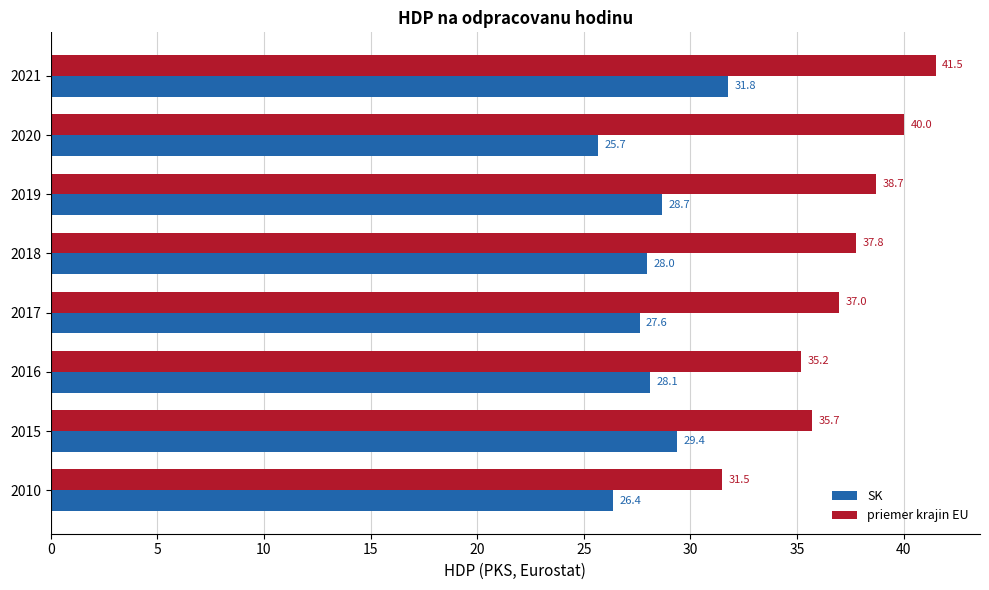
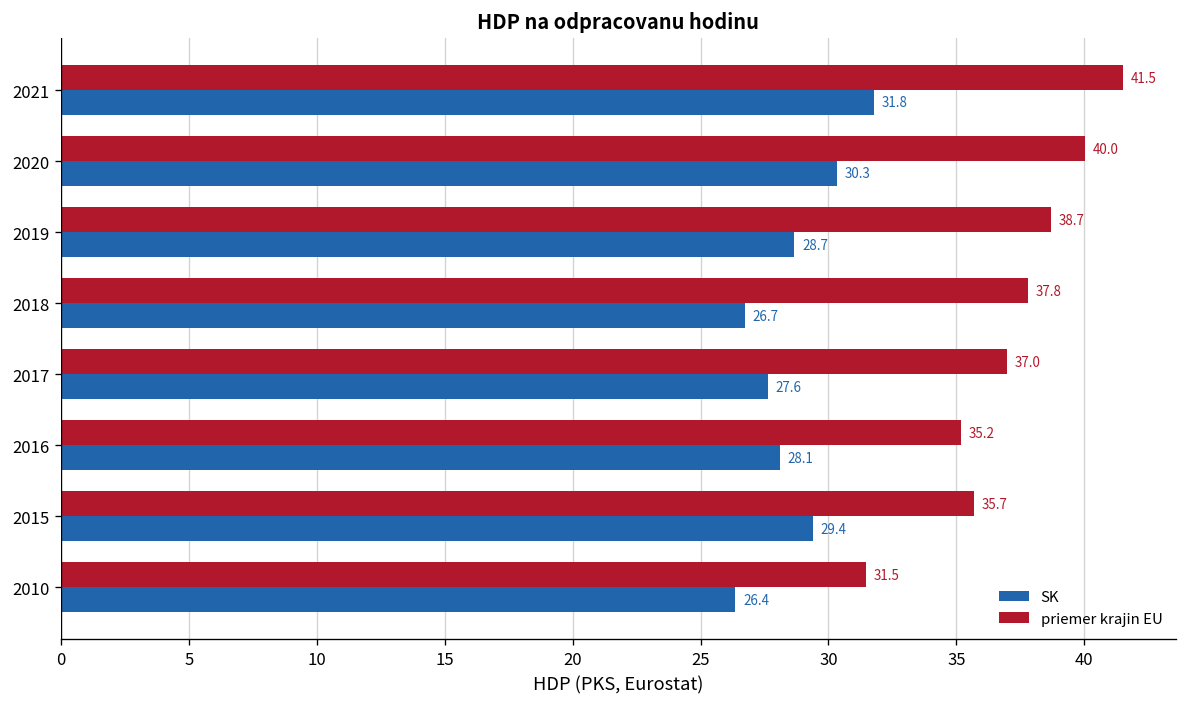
SK, 2020: 25.7 -> 30.3
SK, 2018: 28.0 -> 26.7
